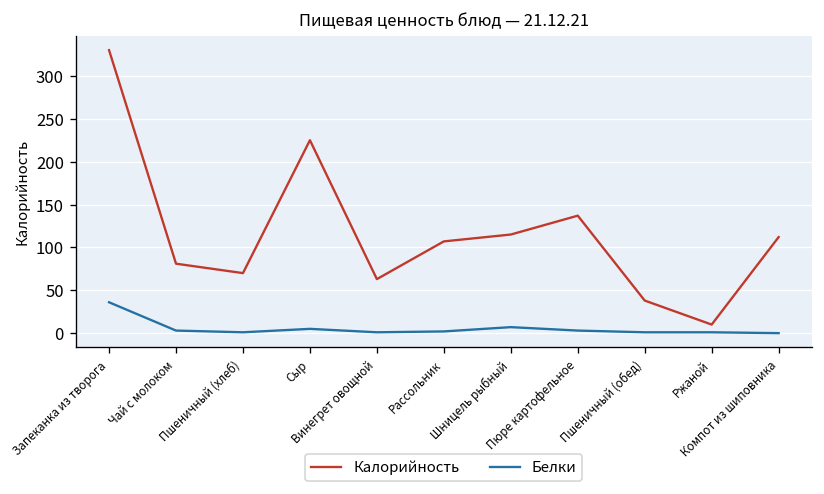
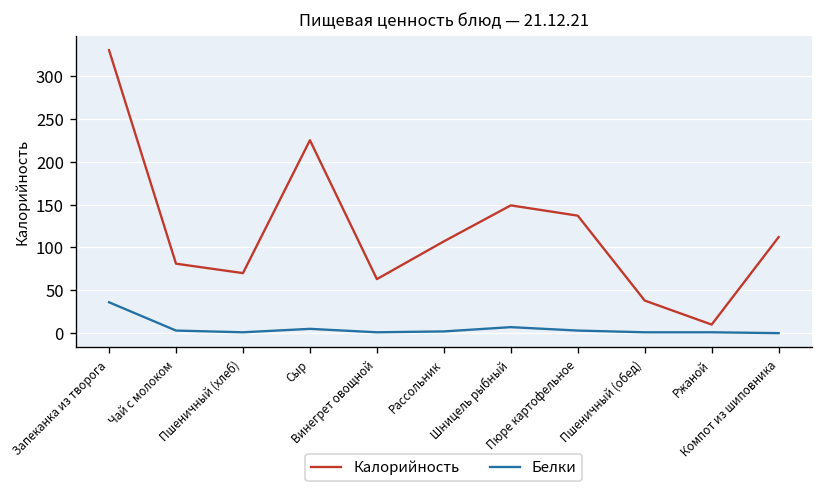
Калорийность, Шницель рыбный: 120 -> 150
